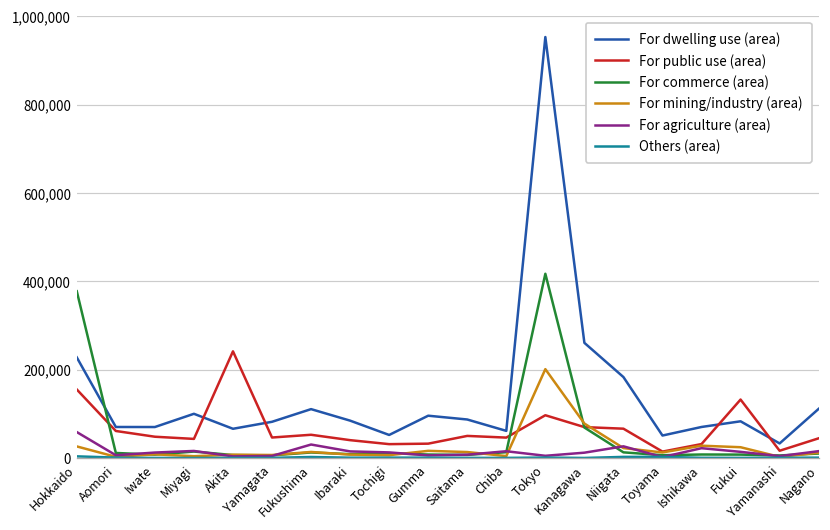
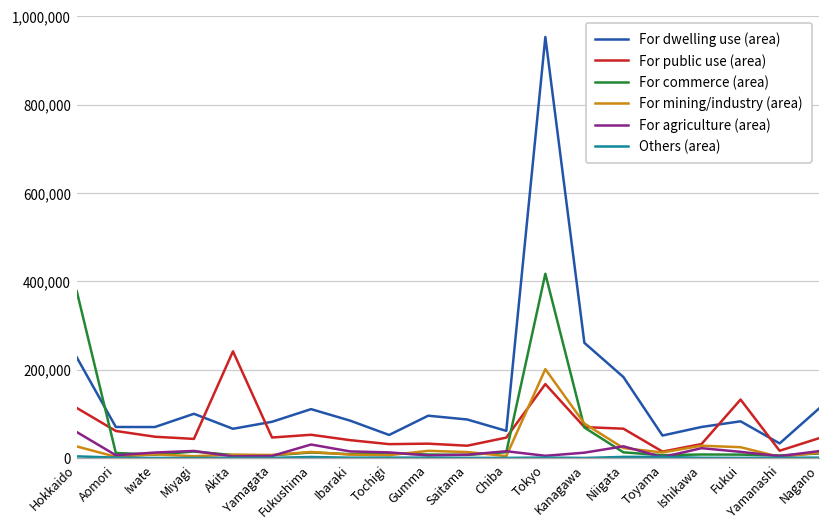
For public use (area), Hokkaido: 160,000 -> 110,000
For public use (area), Saitama: 50,000 -> 30,000
For public use (area), Tokyo: 100,000 -> 170,000
